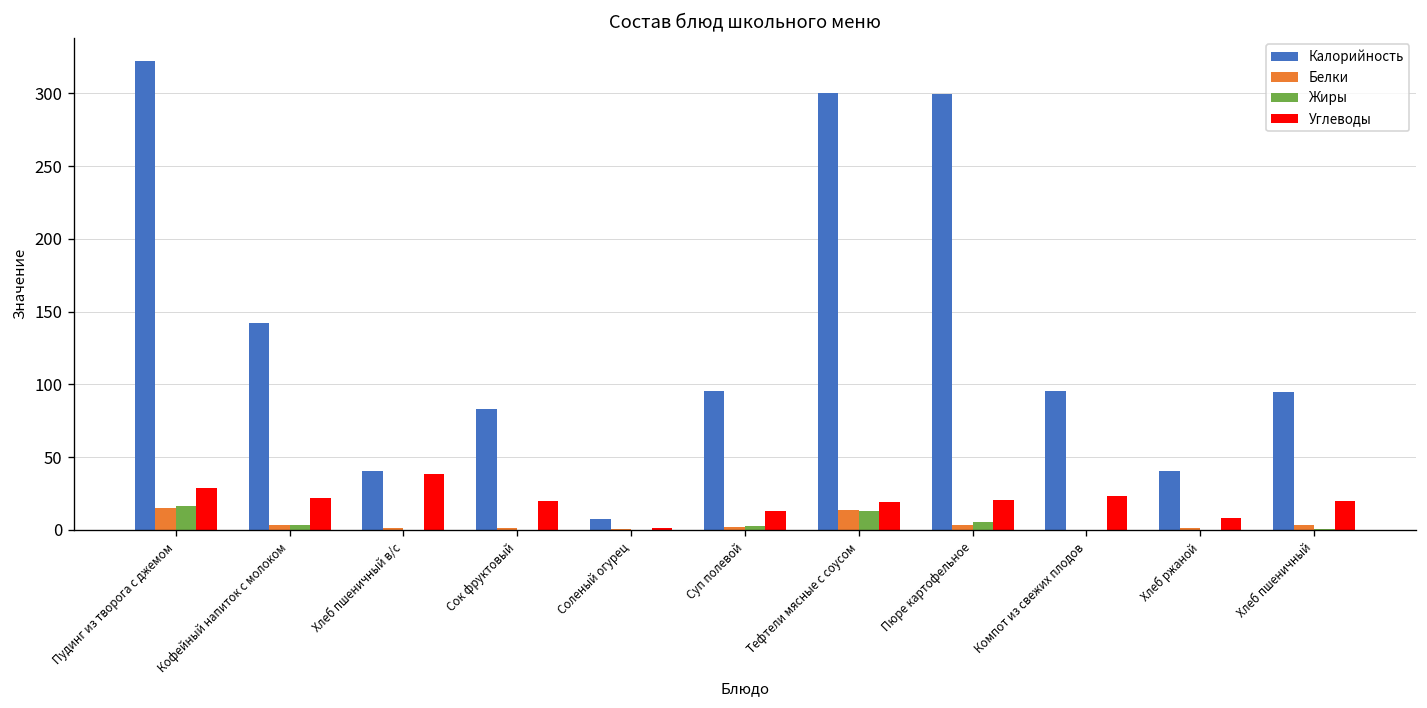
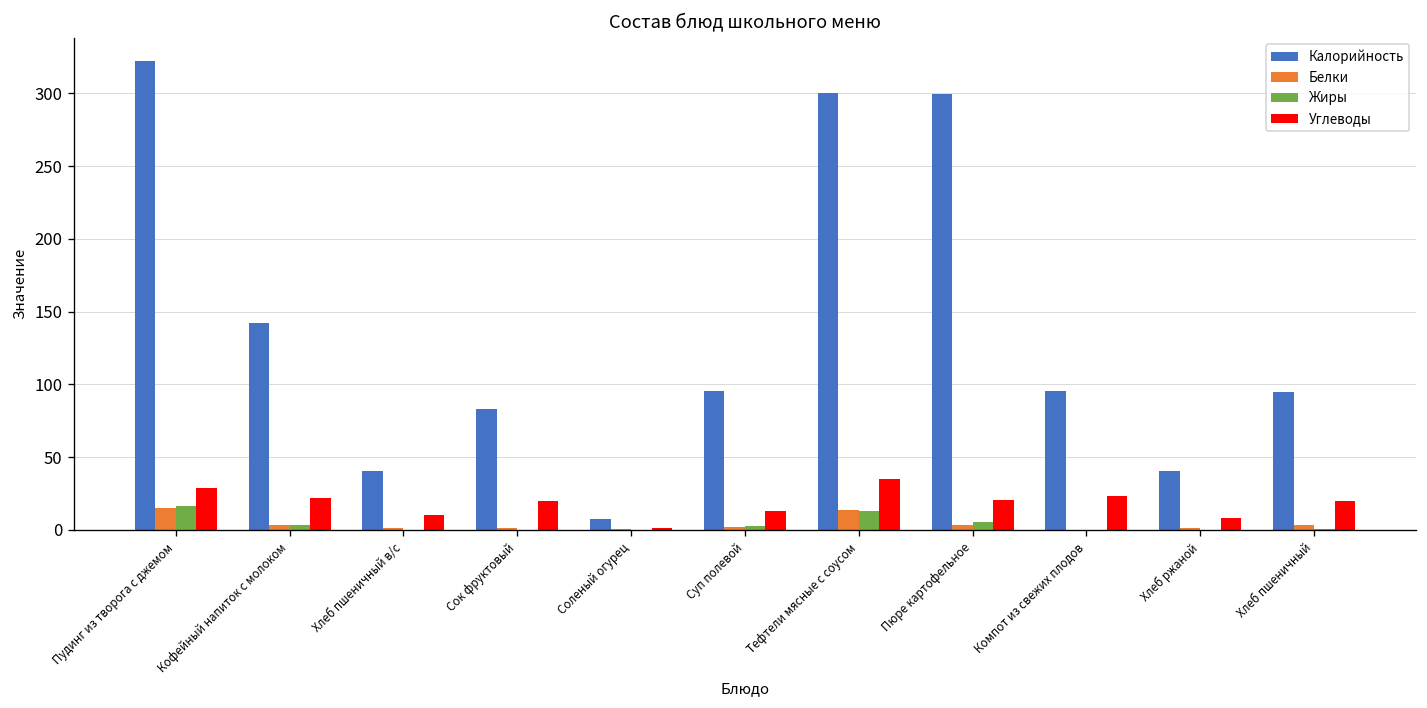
Углеводы, Хлеб пшеничный в/с: 38 -> 10
Углеводы, Тефтели мясные с соусом: 19 -> 35
